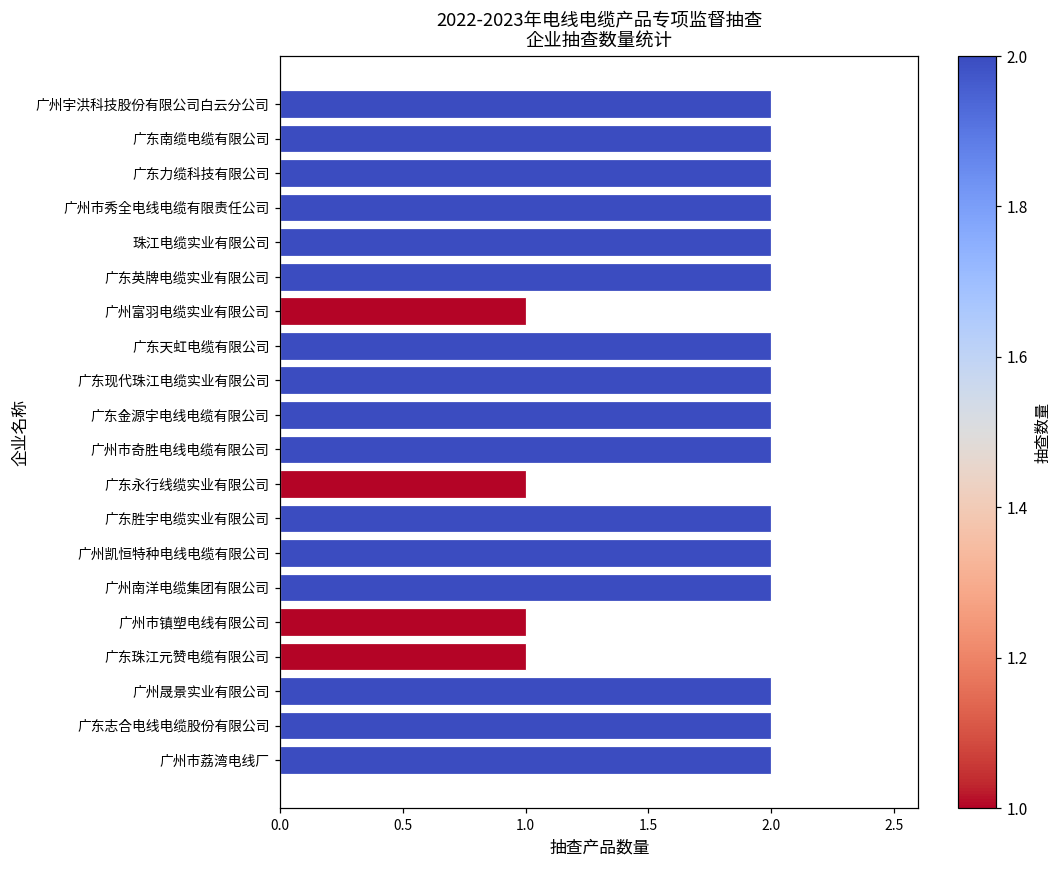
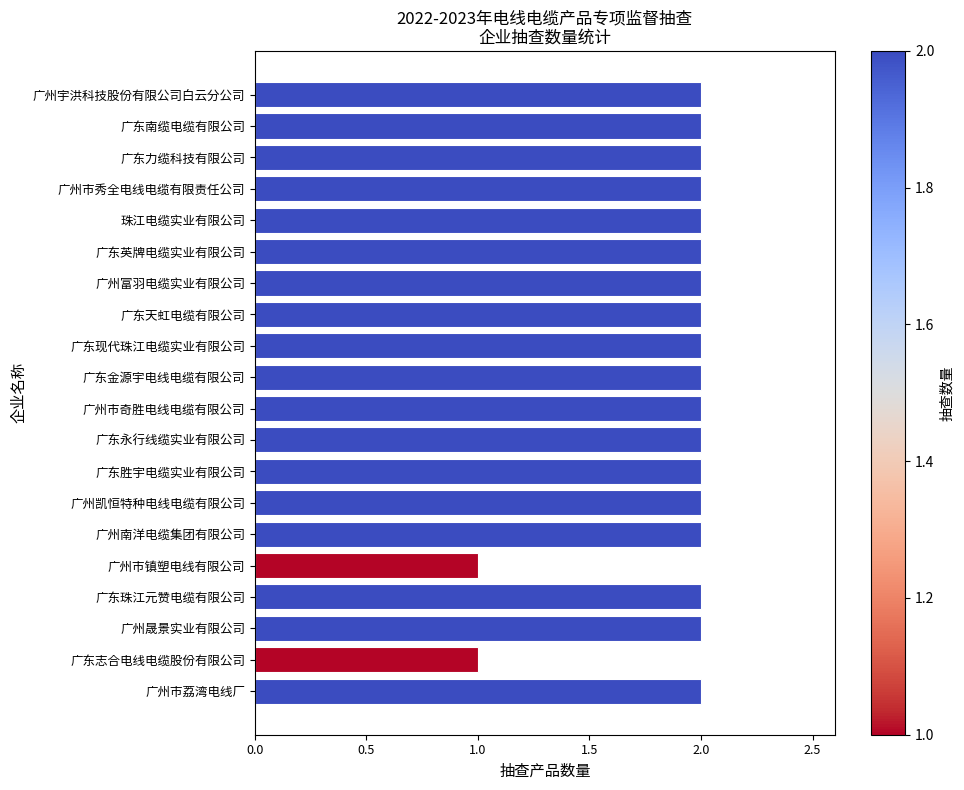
广州富羽电缆实业有限公司: 1 -> 2
广东永行线缆实业有限公司: 1 -> 2
广东珠江元赞电缆有限公司: 1 -> 2
广东志合电线电缆股份有限公司: 2 -> 1
